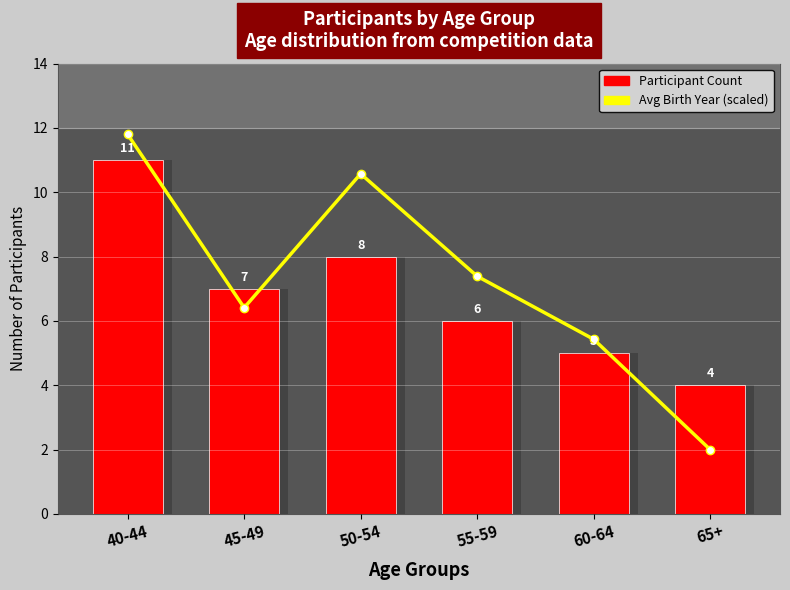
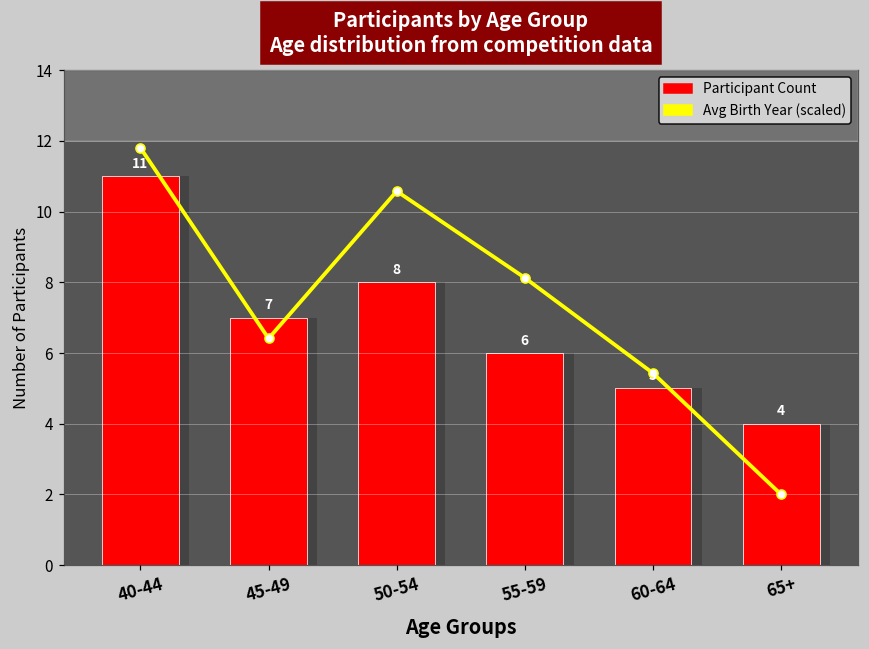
Avg Birth Year (scaled), 55-59: 7.4 -> 8.1
